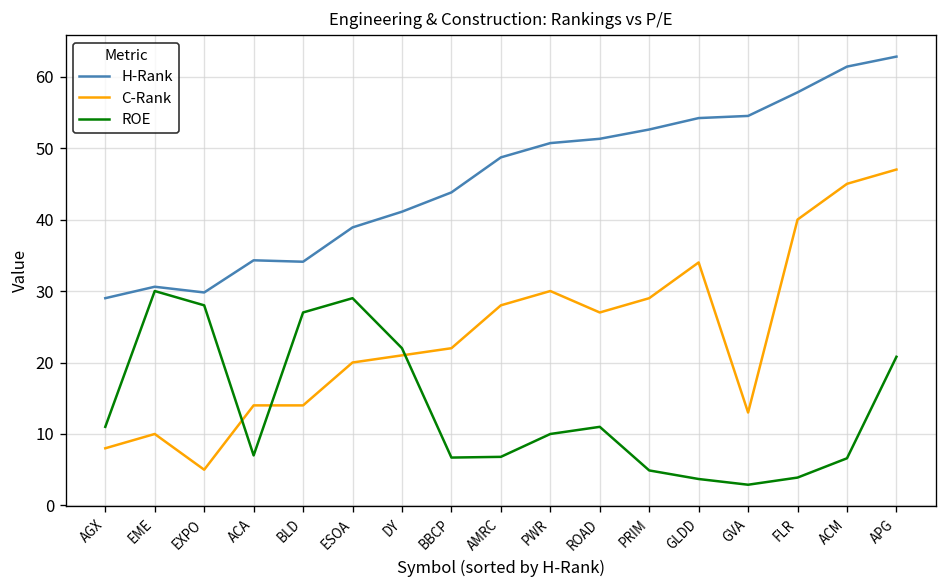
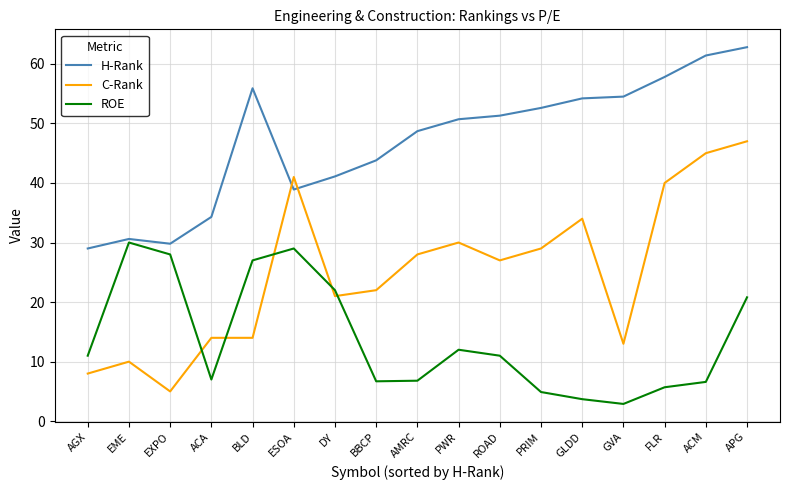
H-Rank, BLD: 34 -> 56
C-Rank, ESOA: 20 -> 41
ROE, PWR: 10 -> 12
ROE, FLR: 4 -> 6
